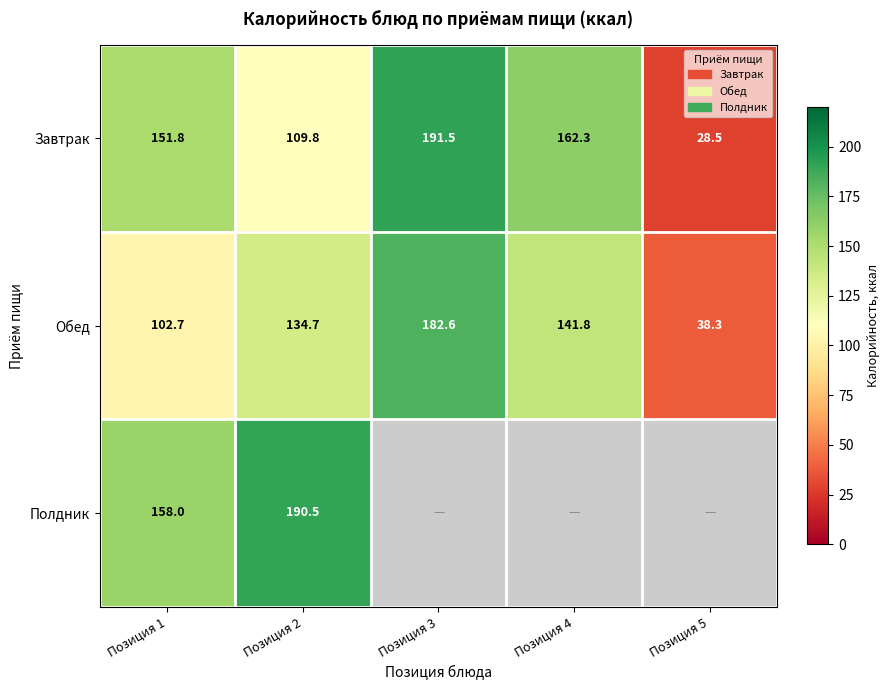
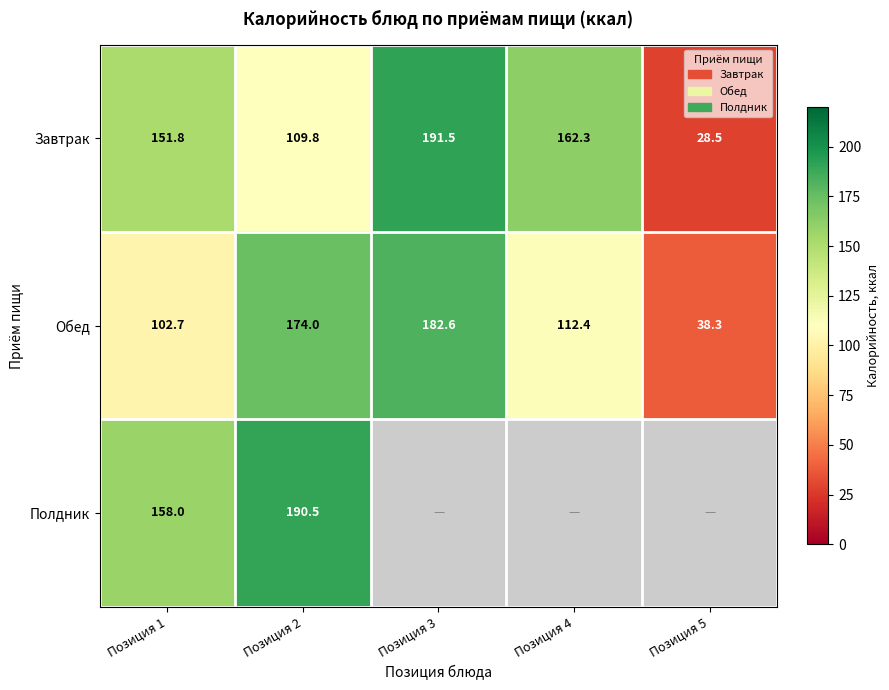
Обед, Позиция 2: 134.7 -> 174.0
Обед, Позиция 4: 141.8 -> 112.4
